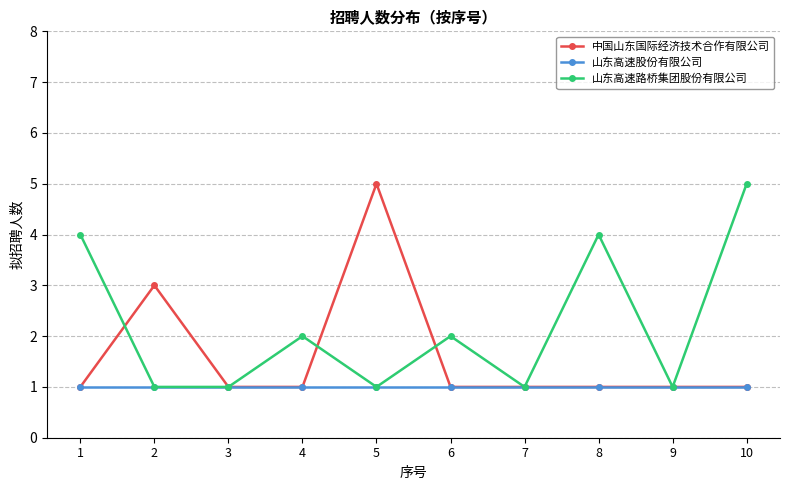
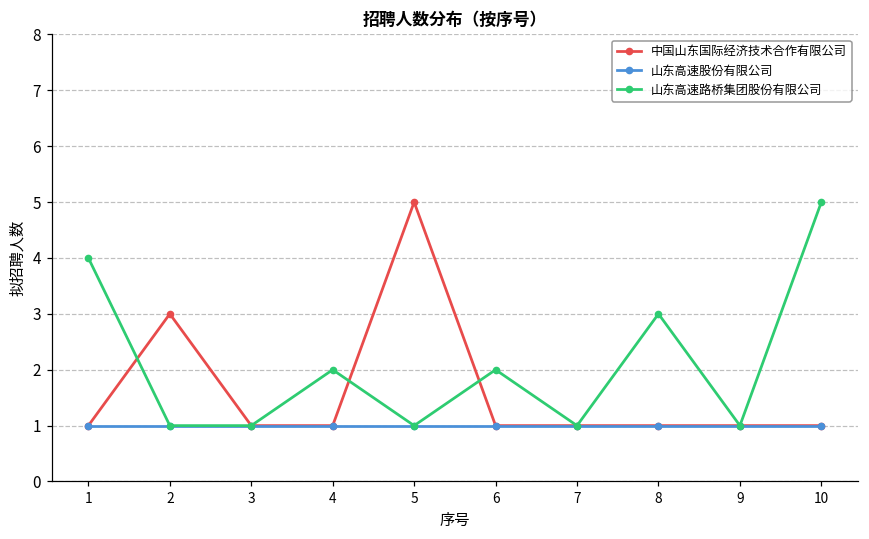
山东高速路桥集团股份有限公司, 8: 4 -> 3
